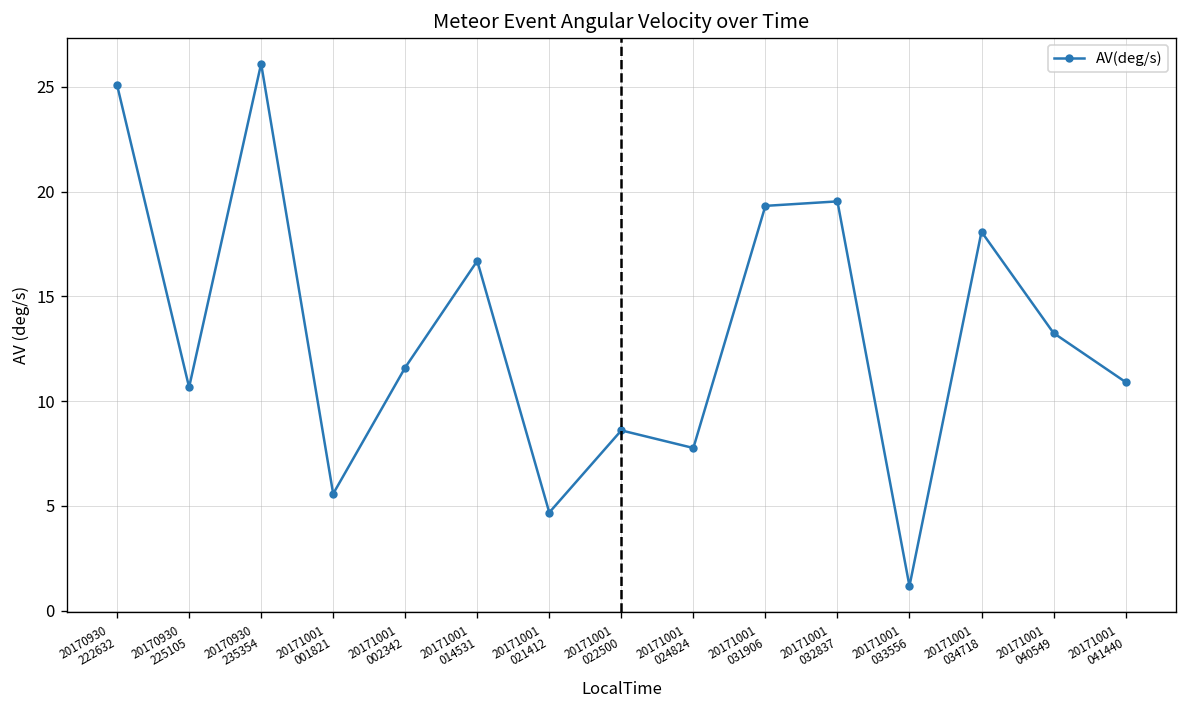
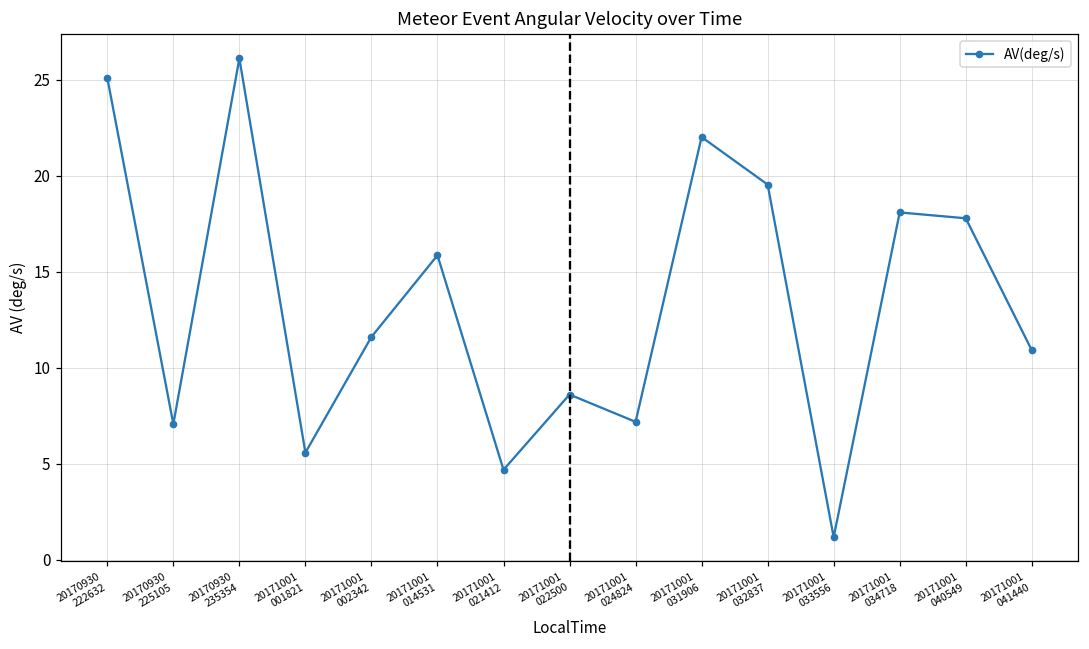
20170930 225105: 10.7 -> 7.1
20171001 014531: 16.7 -> 15.9
20171001 024824: 7.8 -> 7.2
20171001 031906: 19.3 -> 22.0
20171001 040549: 13.3 -> 17.8
